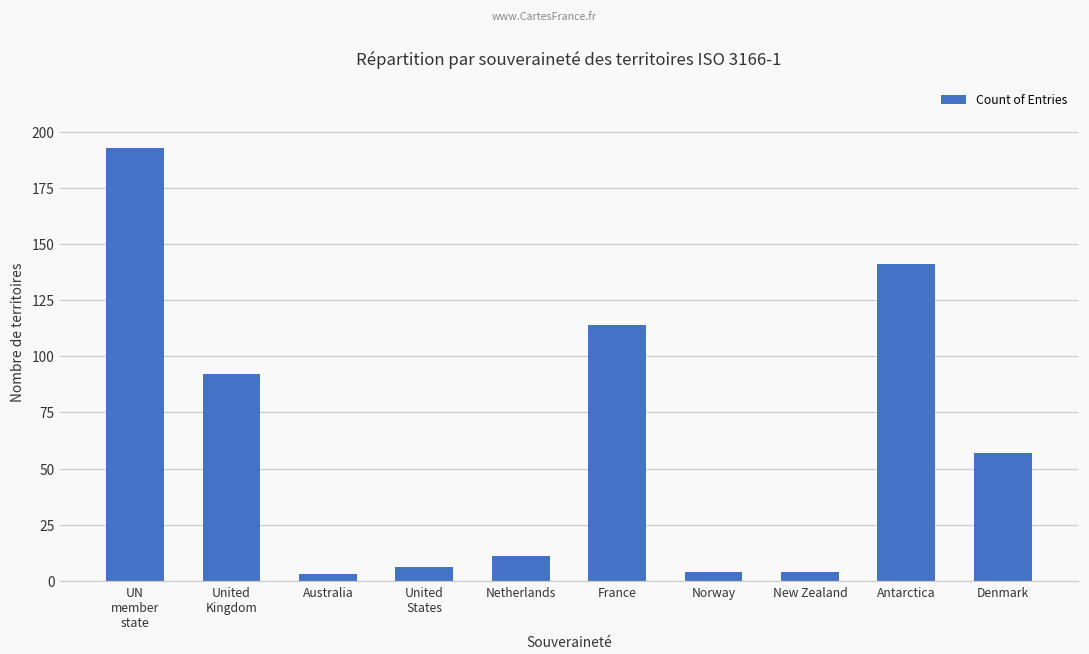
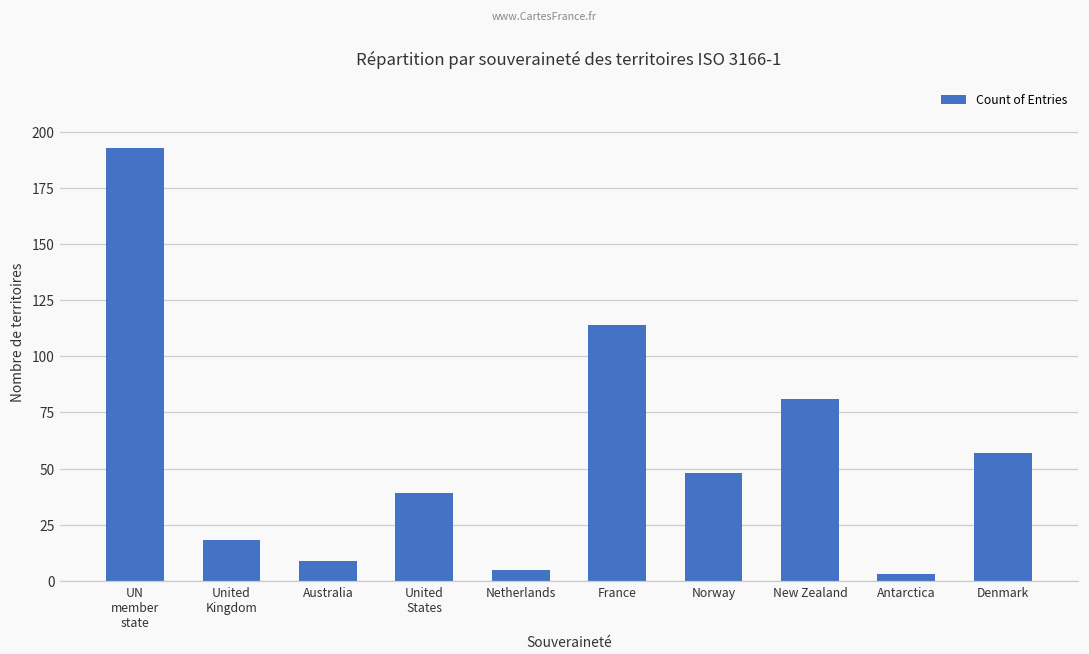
United Kingdom: 92 -> 18
Australia: 3 -> 9
United States: 6 -> 39
Netherlands: 11 -> 5
Norway: 4 -> 48
New Zealand: 4 -> 81
Antarctica: 141 -> 3
